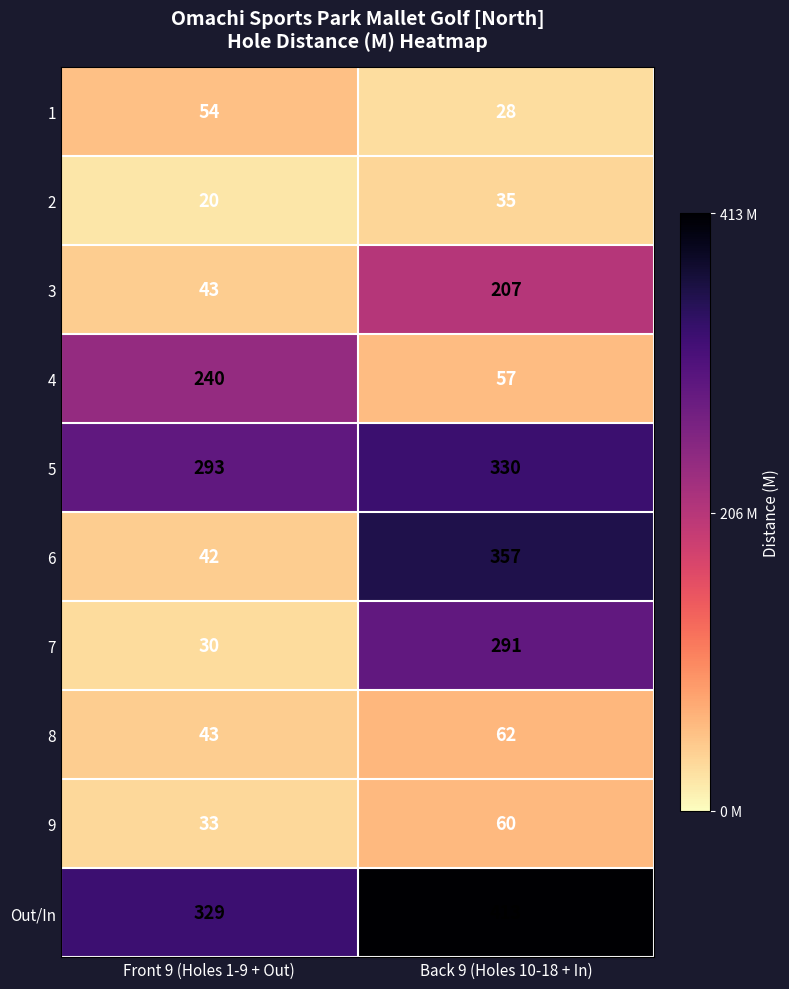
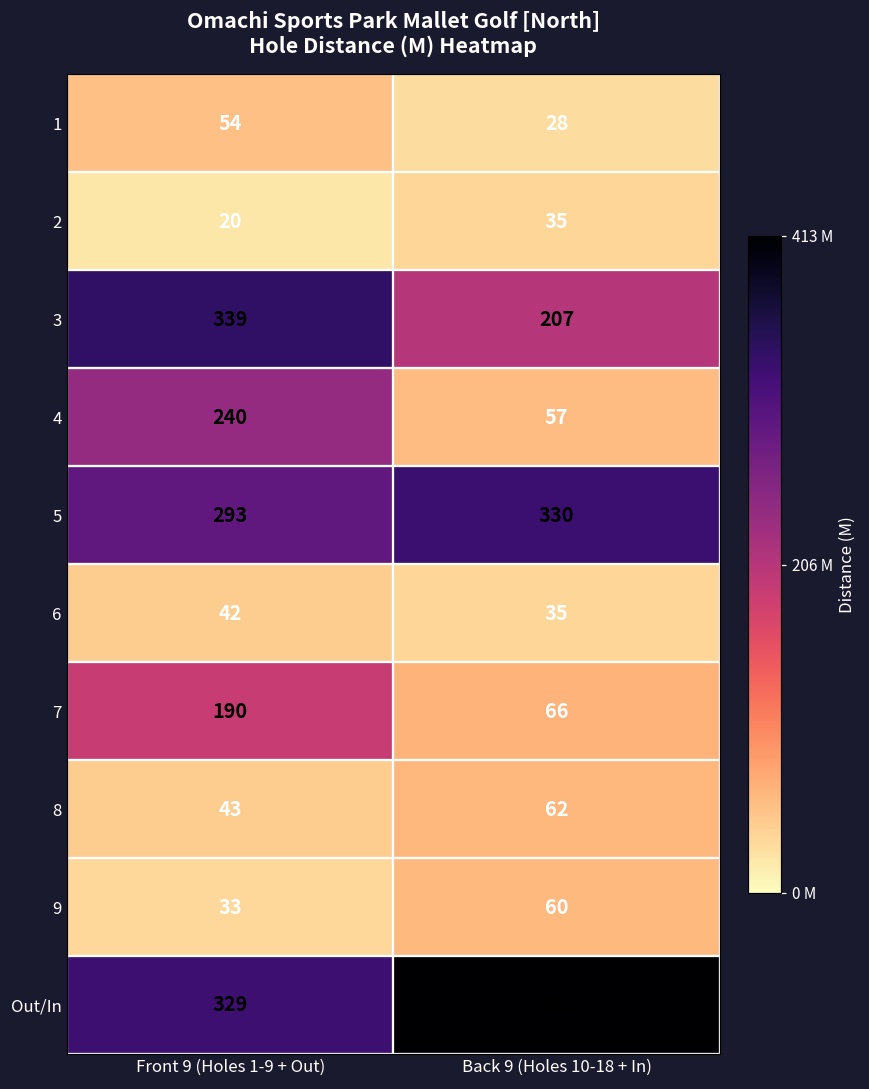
3, Front 9 (Holes 1-9 + Out): 43 -> 339
6, Back 9 (Holes 10-18 + In): 357 -> 35
7, Front 9 (Holes 1-9 + Out): 30 -> 190
7, Back 9 (Holes 10-18 + In): 291 -> 66
